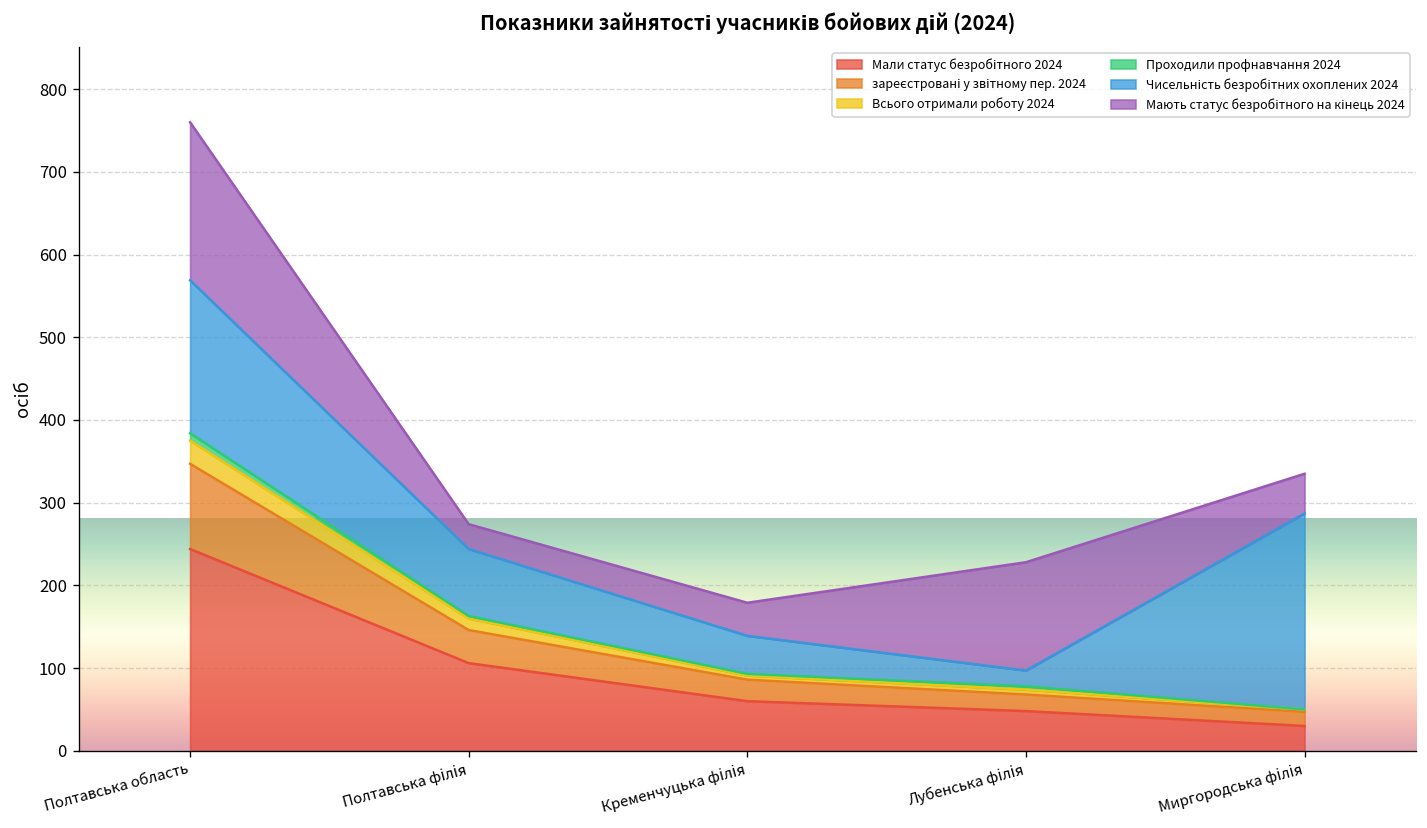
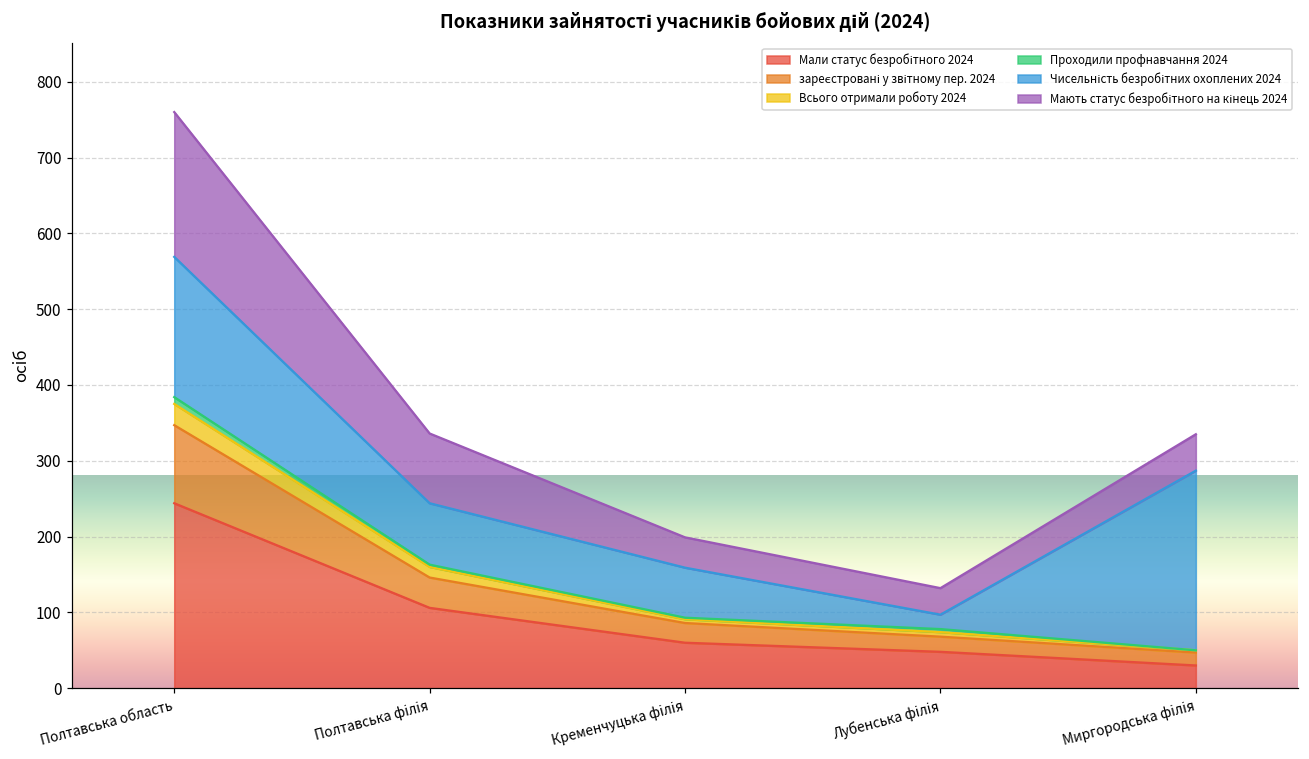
Мають статус безробітного на кінець 2024, Полтавська філія: 30 -> 90
Чисельність безробітних охоплених 2024, Кременчуцька філія: 50 -> 70
Мають статус безробітного на кінець 2024, Лубенська філія: 130 -> 40
